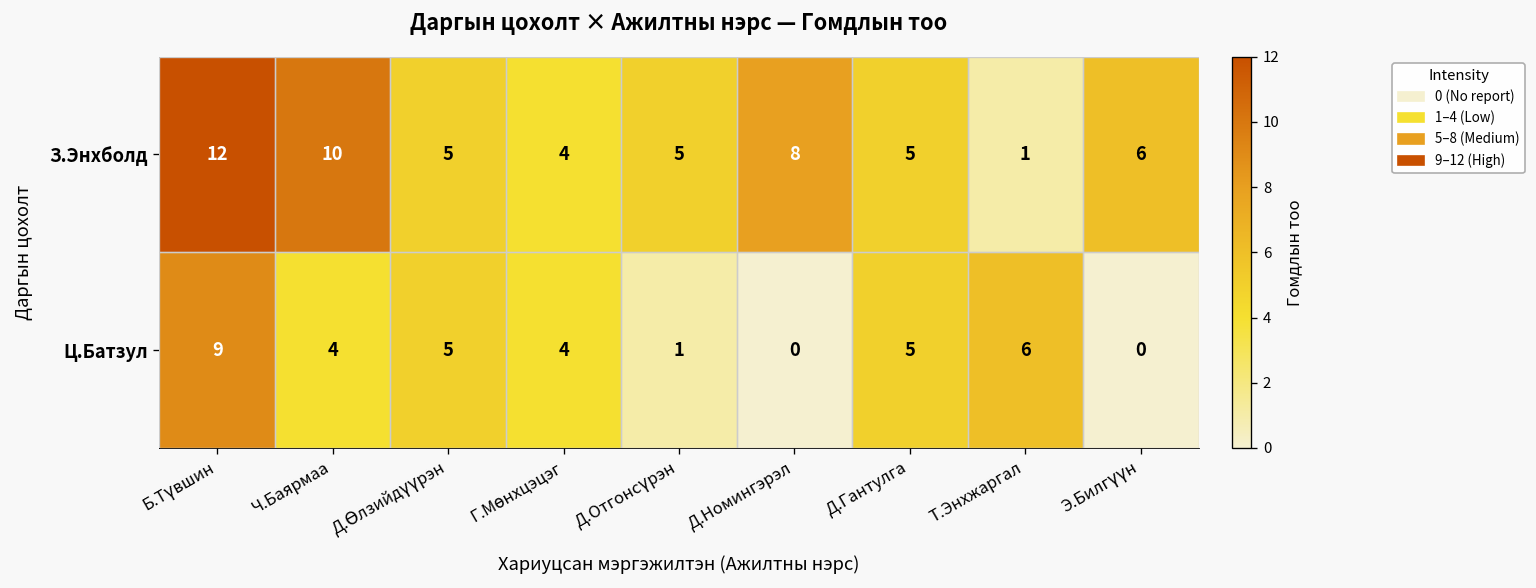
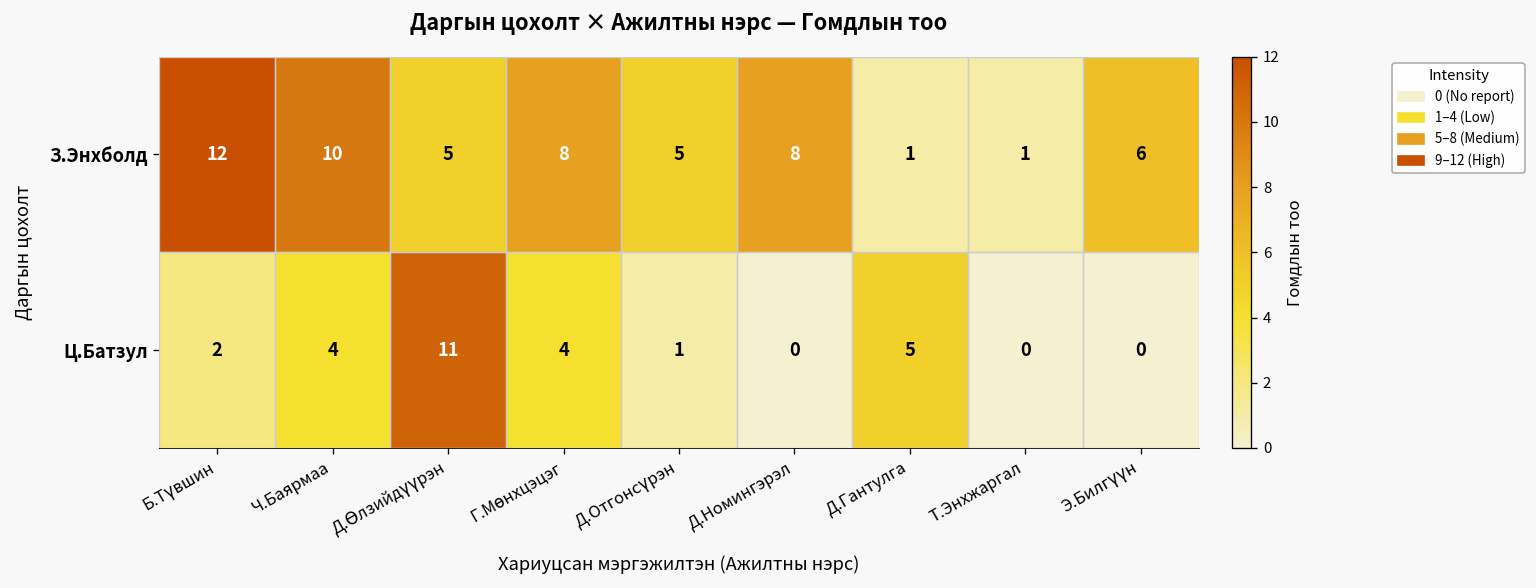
З.Энхболд, Г.Мөнхцэцэг: 4 -> 8
З.Энхболд, Д.Гантулга: 5 -> 1
Ц.Батзул, Б.Түвшин: 9 -> 2
Ц.Батзул, Д.Өлзийдүүрэн: 5 -> 11
Ц.Батзул, Т.Энхжаргал: 6 -> 0
